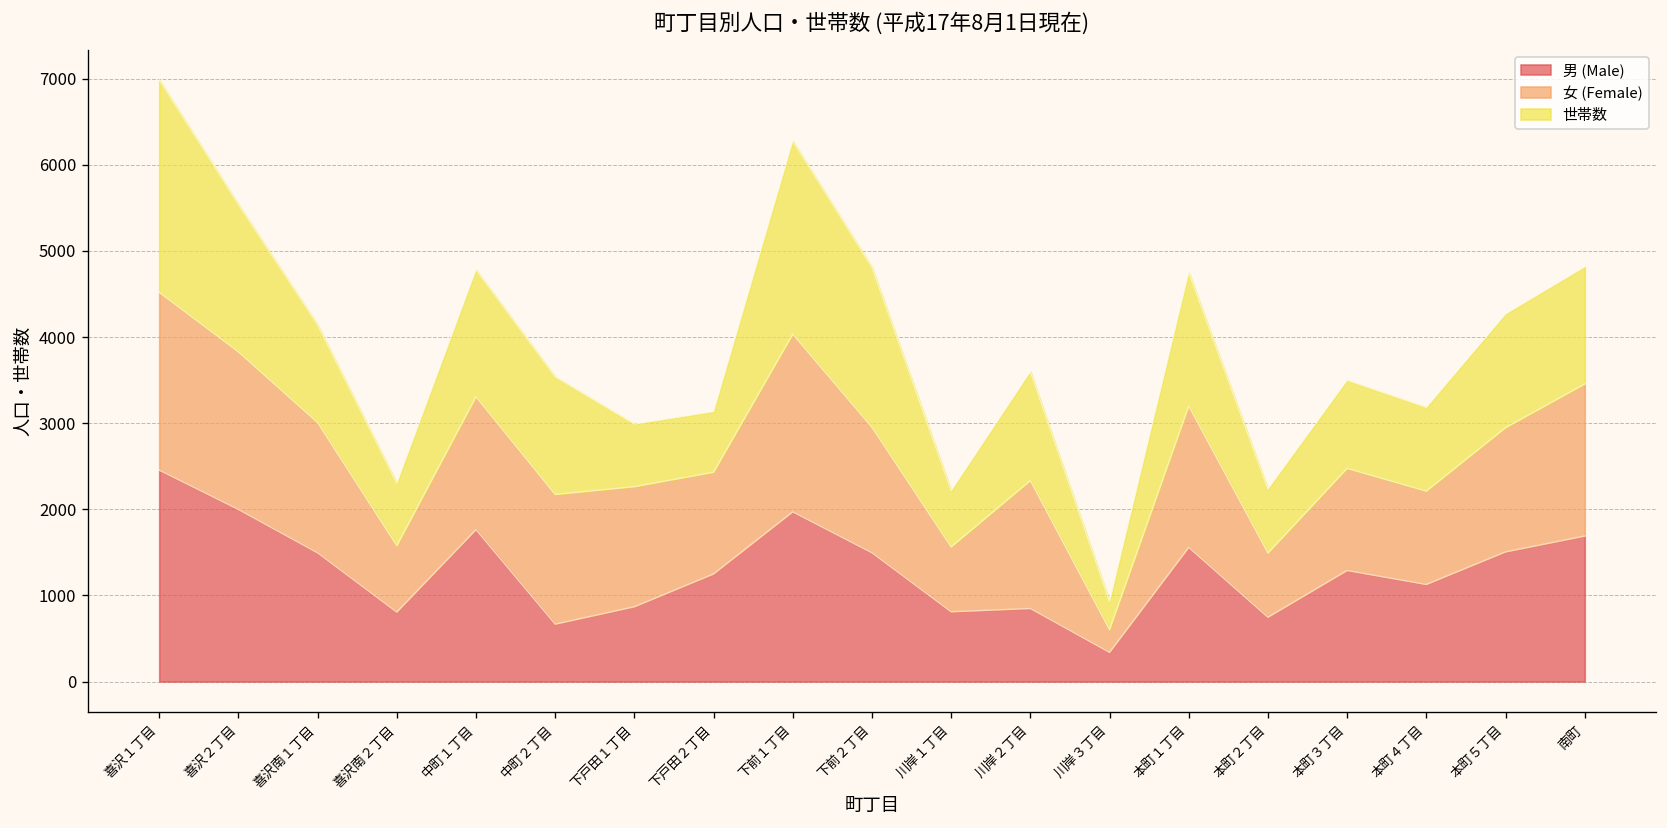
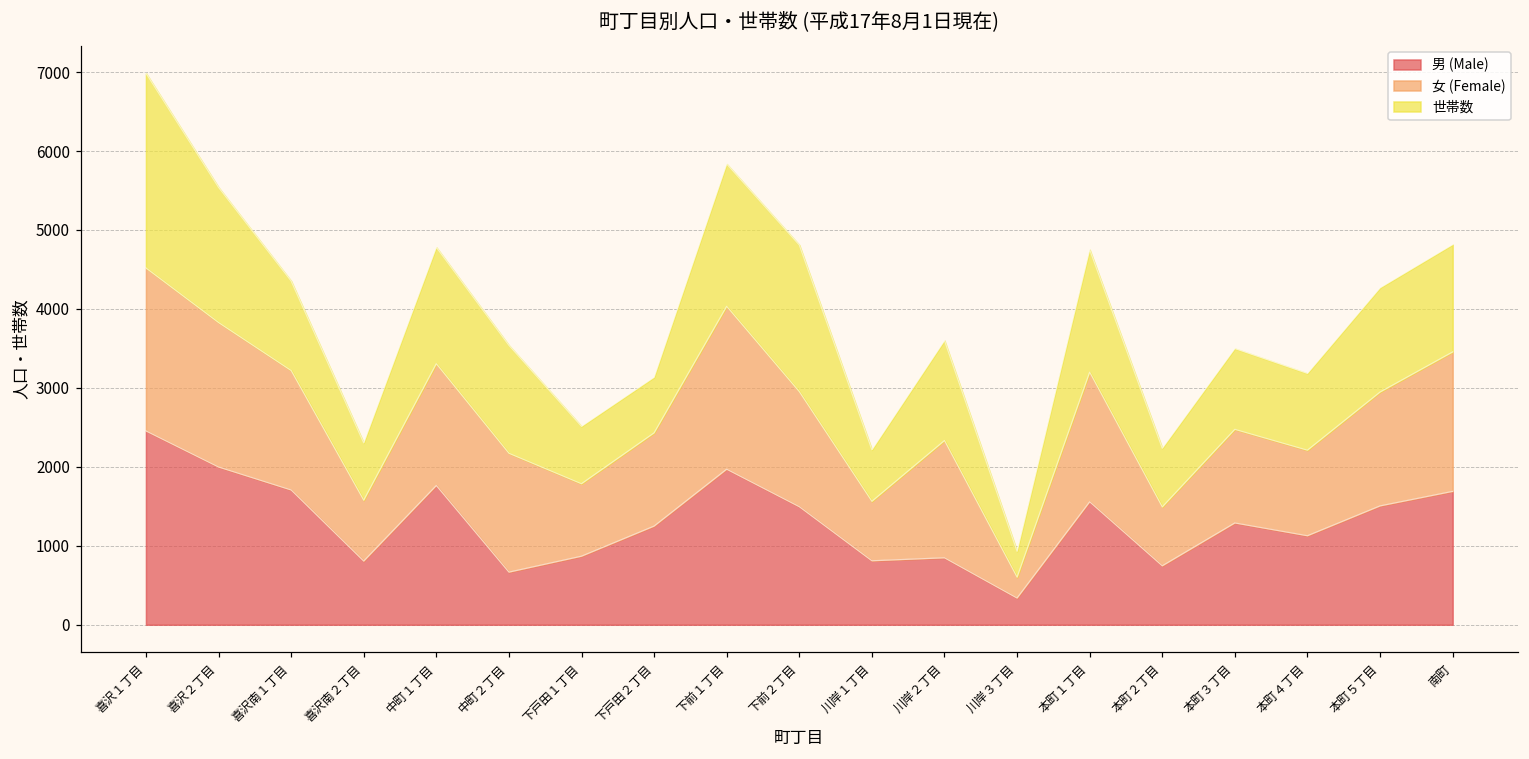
男 (Male), 喜沢南１丁目: 1500 -> 1700
女 (Female), 下戸田１丁目: 1400 -> 900
世帯数, 下前１丁目: 2200 -> 1800
